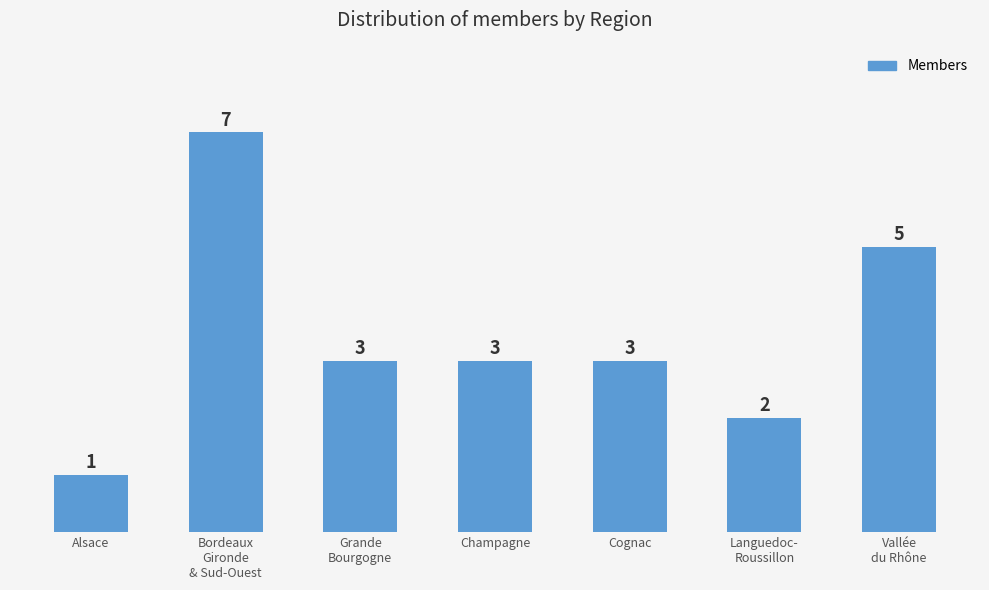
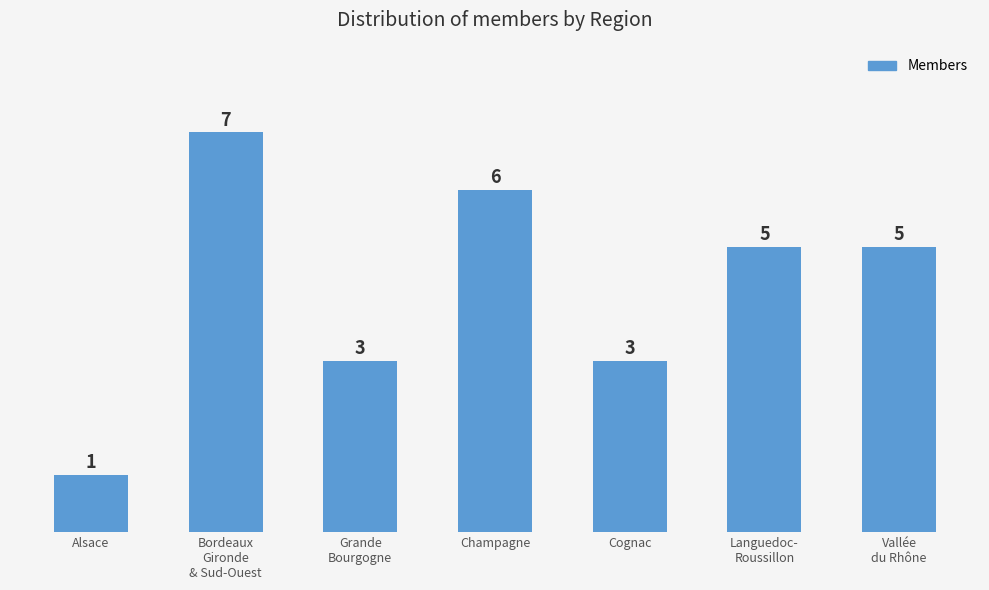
Champagne: 3 -> 6
Languedoc- Roussillon: 2 -> 5
